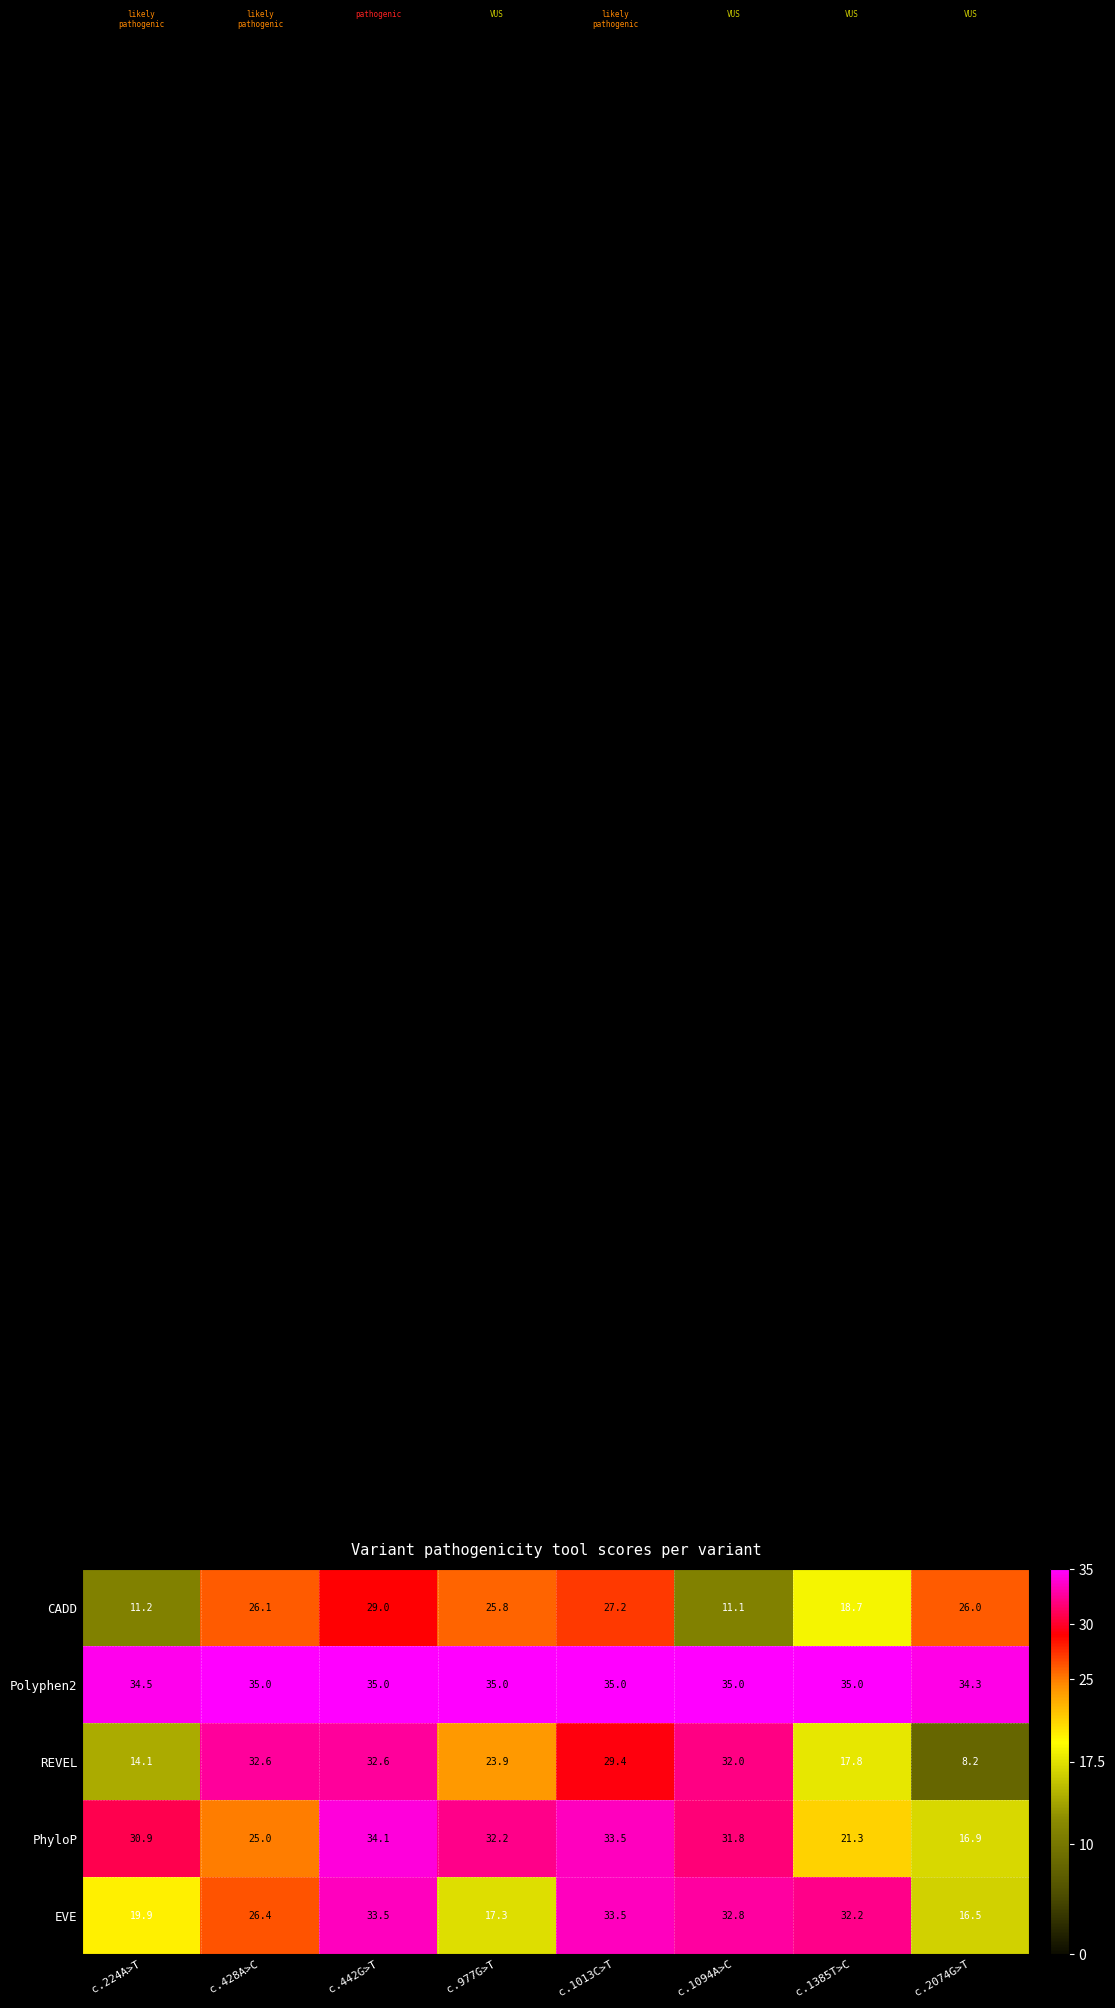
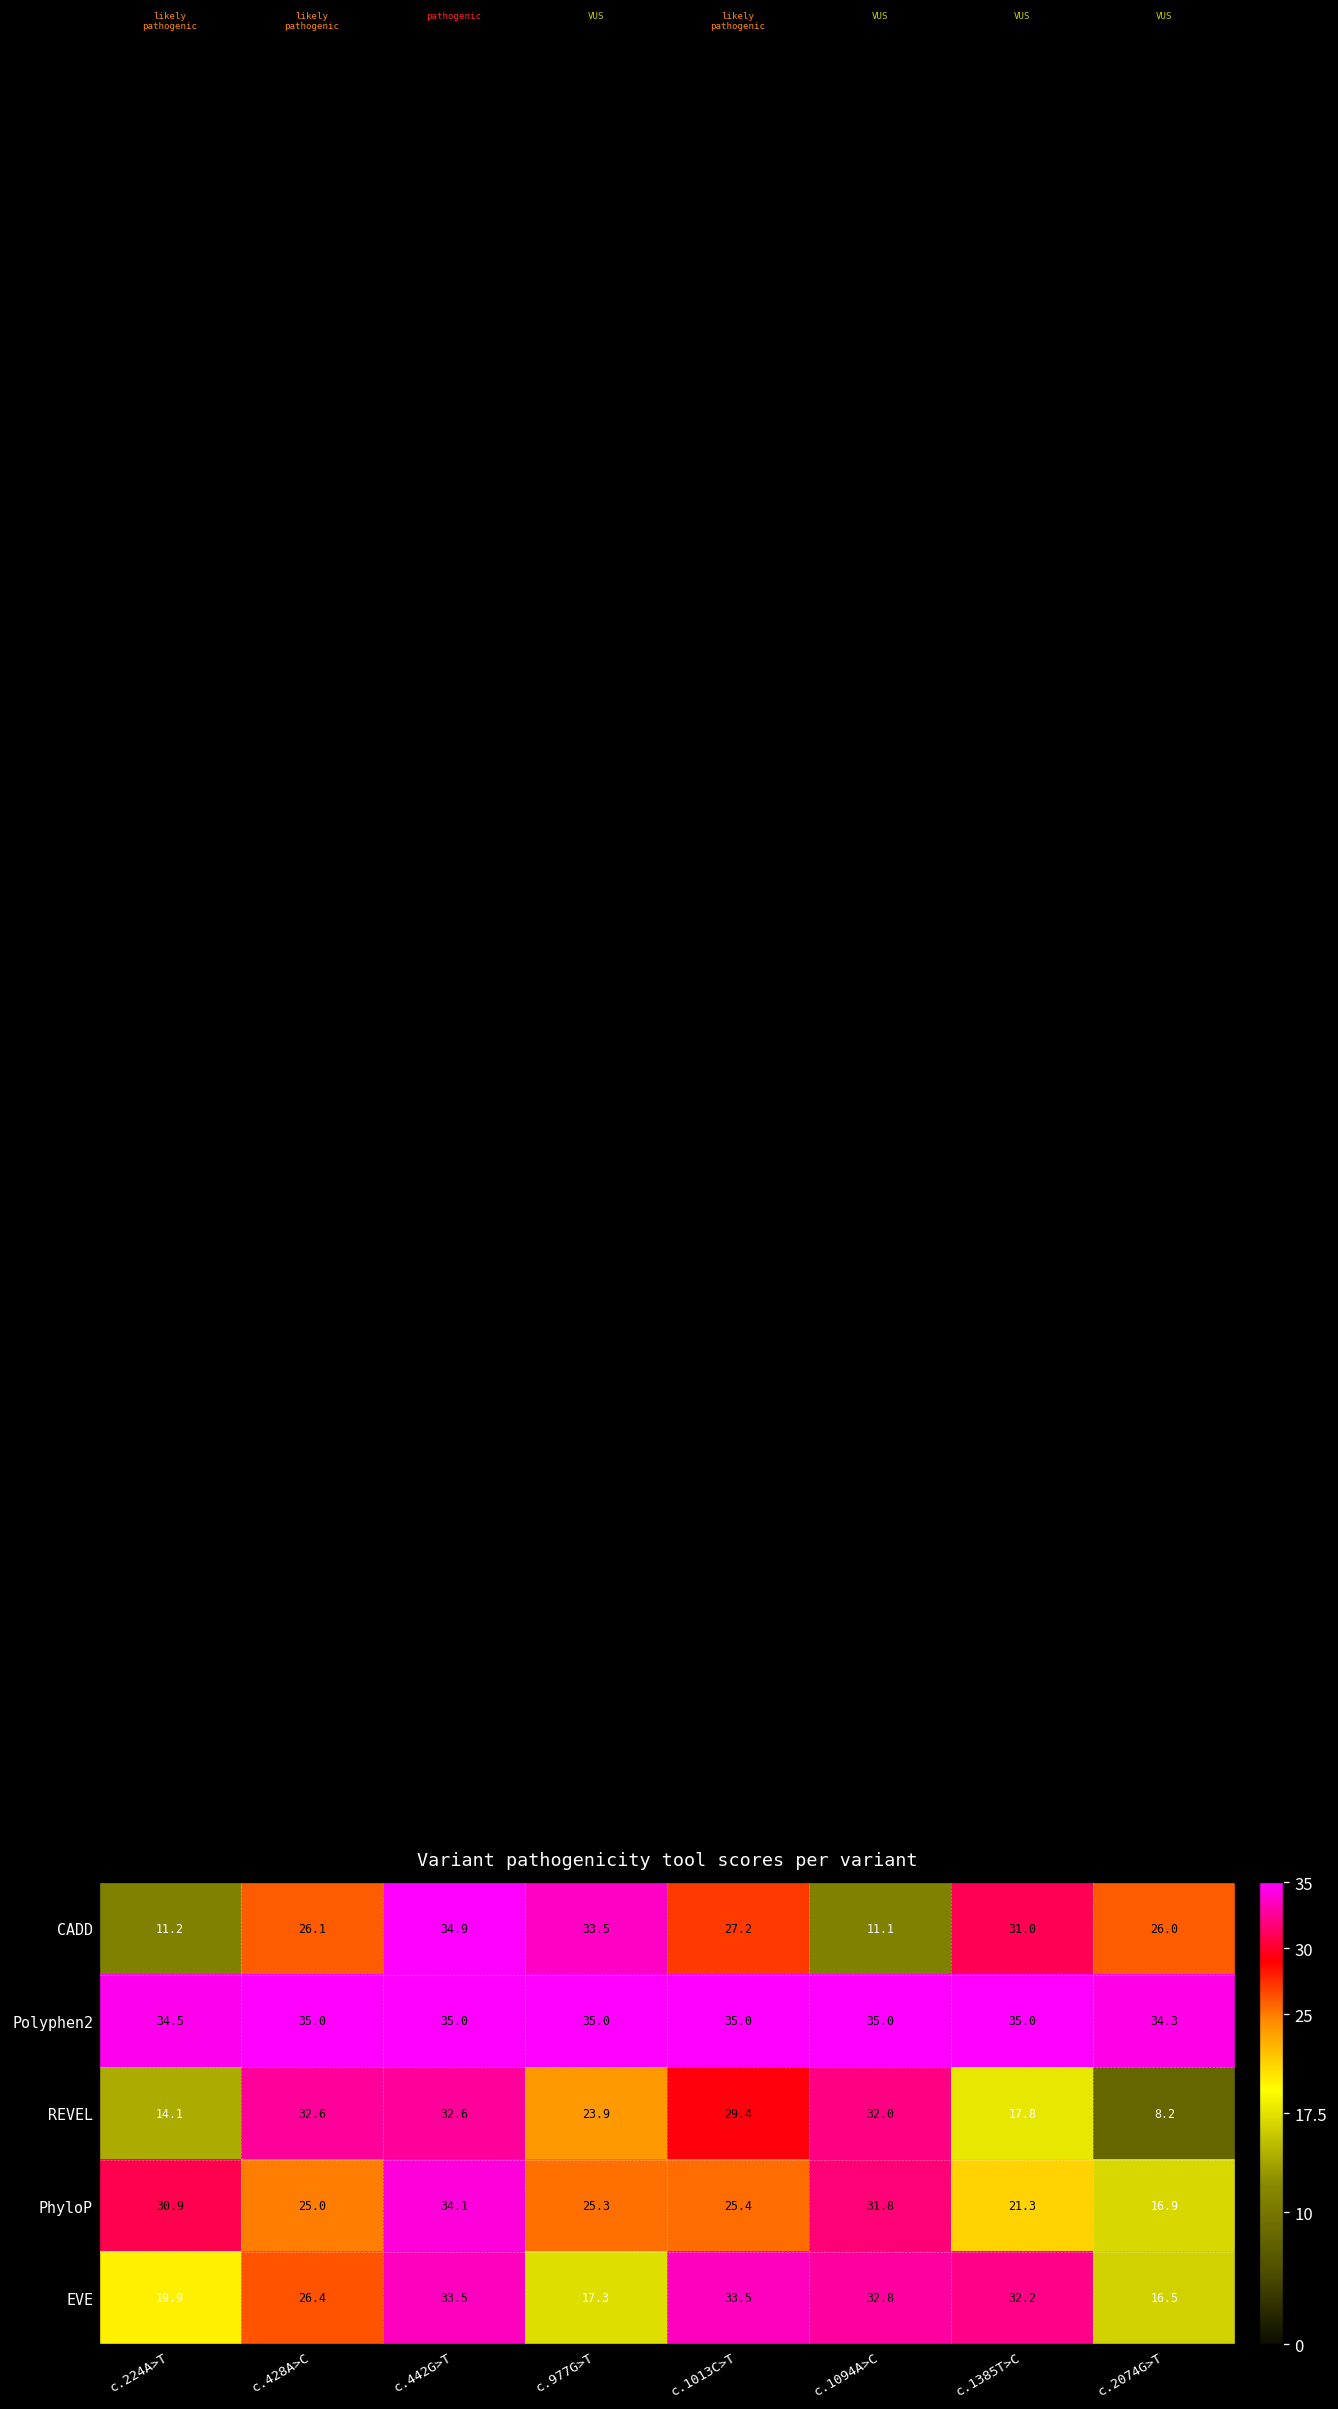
CADD, c.442G>T: 29.0 -> 34.9
CADD, c.977G>T: 25.8 -> 33.5
CADD, c.1385T>C: 18.7 -> 31.0
PhyloP, c.977G>T: 32.2 -> 25.3
PhyloP, c.1013C>T: 33.5 -> 25.4
